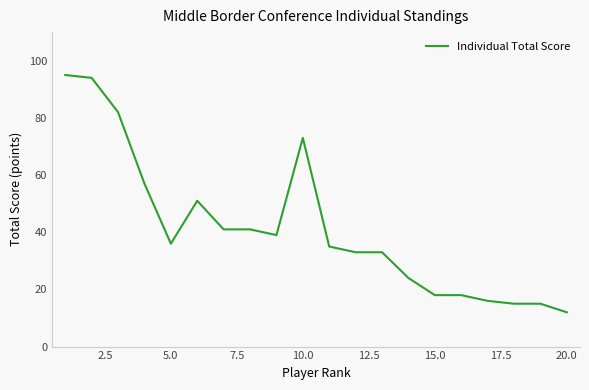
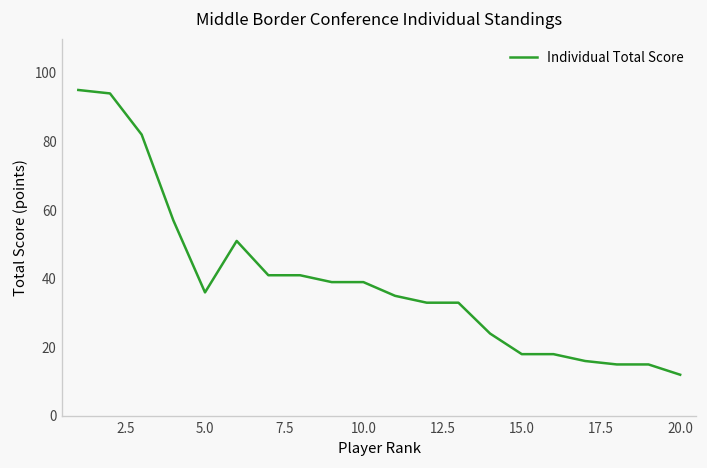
10.0: 73 -> 39
